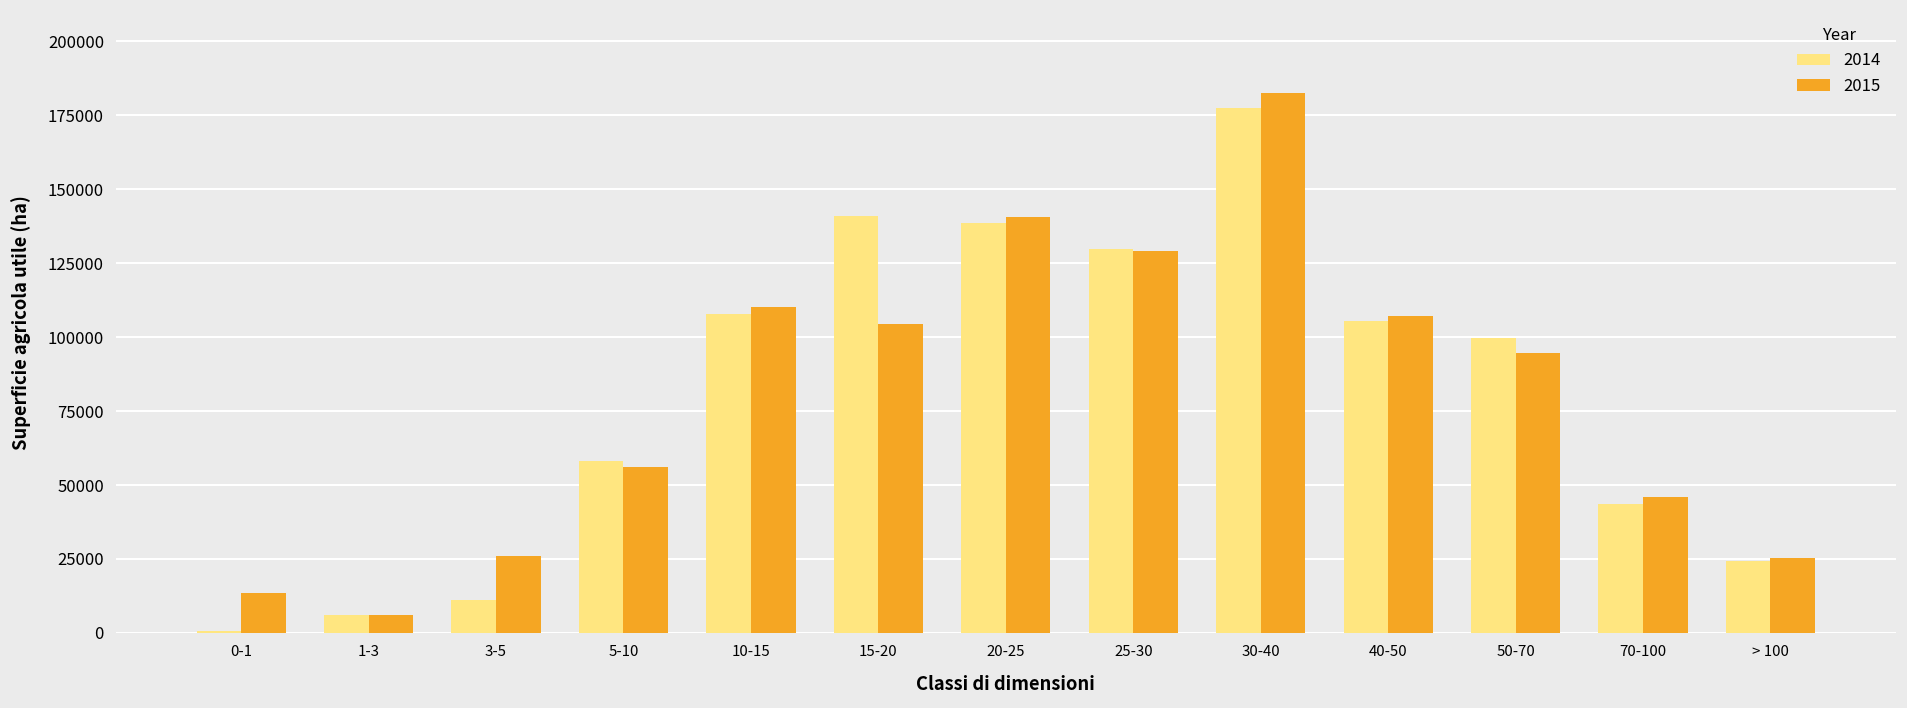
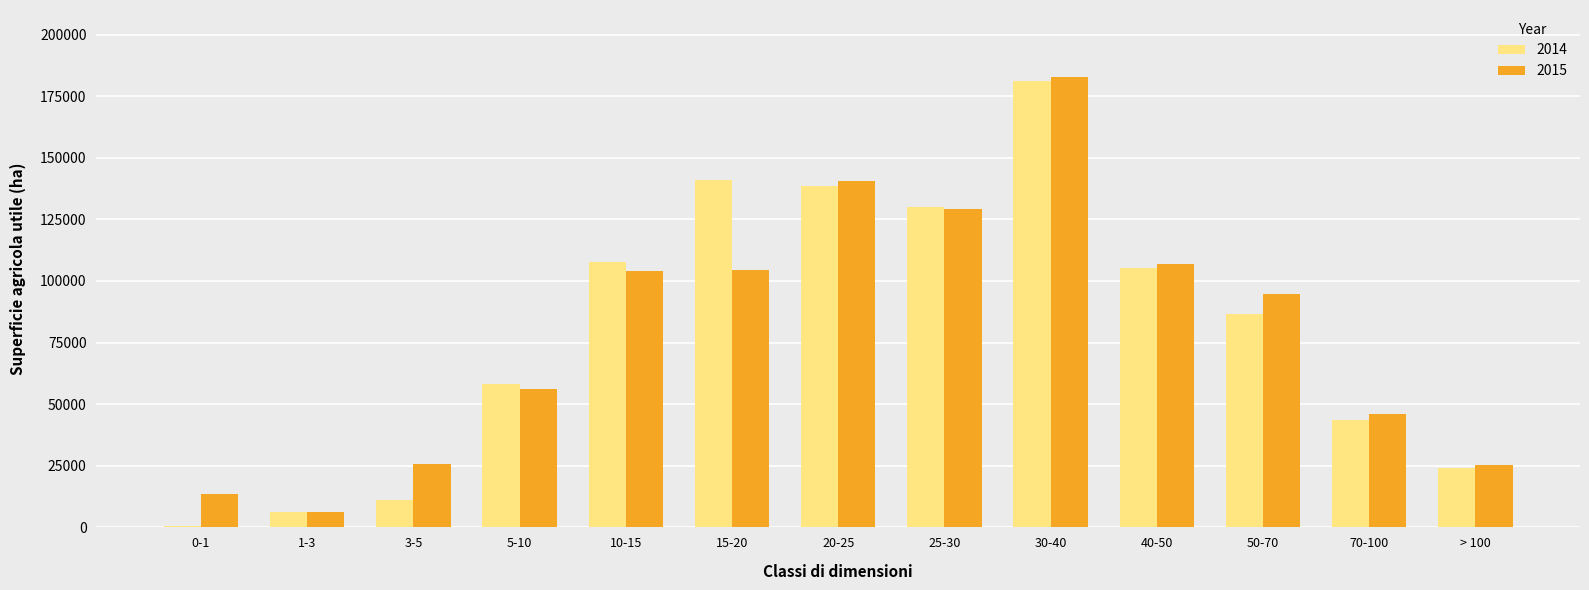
2015, 10-15: 110000 -> 104000
2014, 30-40: 178000 -> 181000
2014, 50-70: 100000 -> 86000
